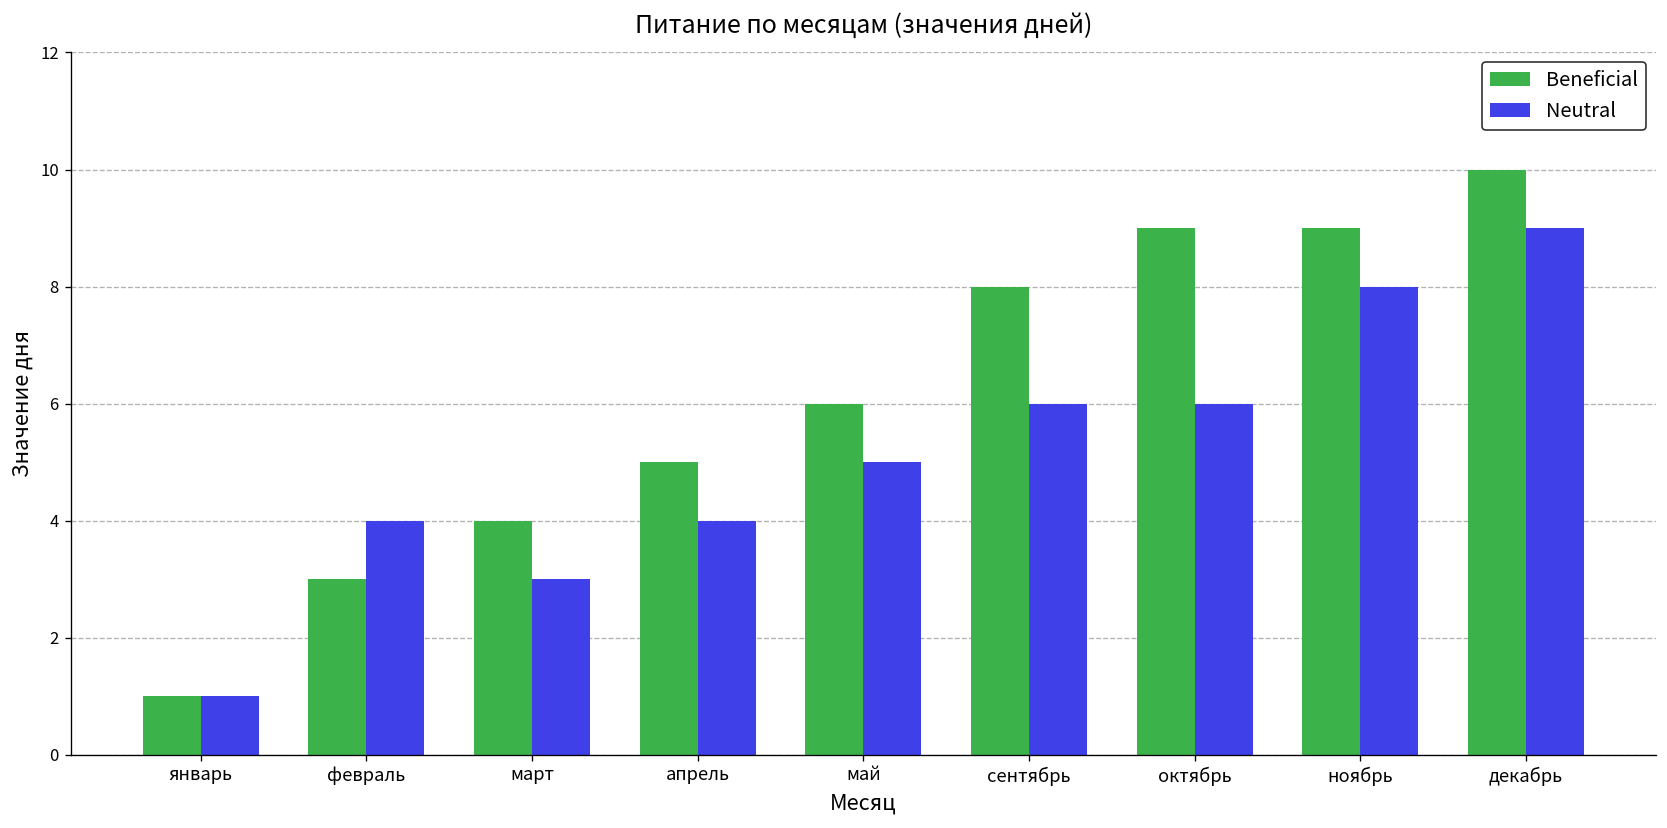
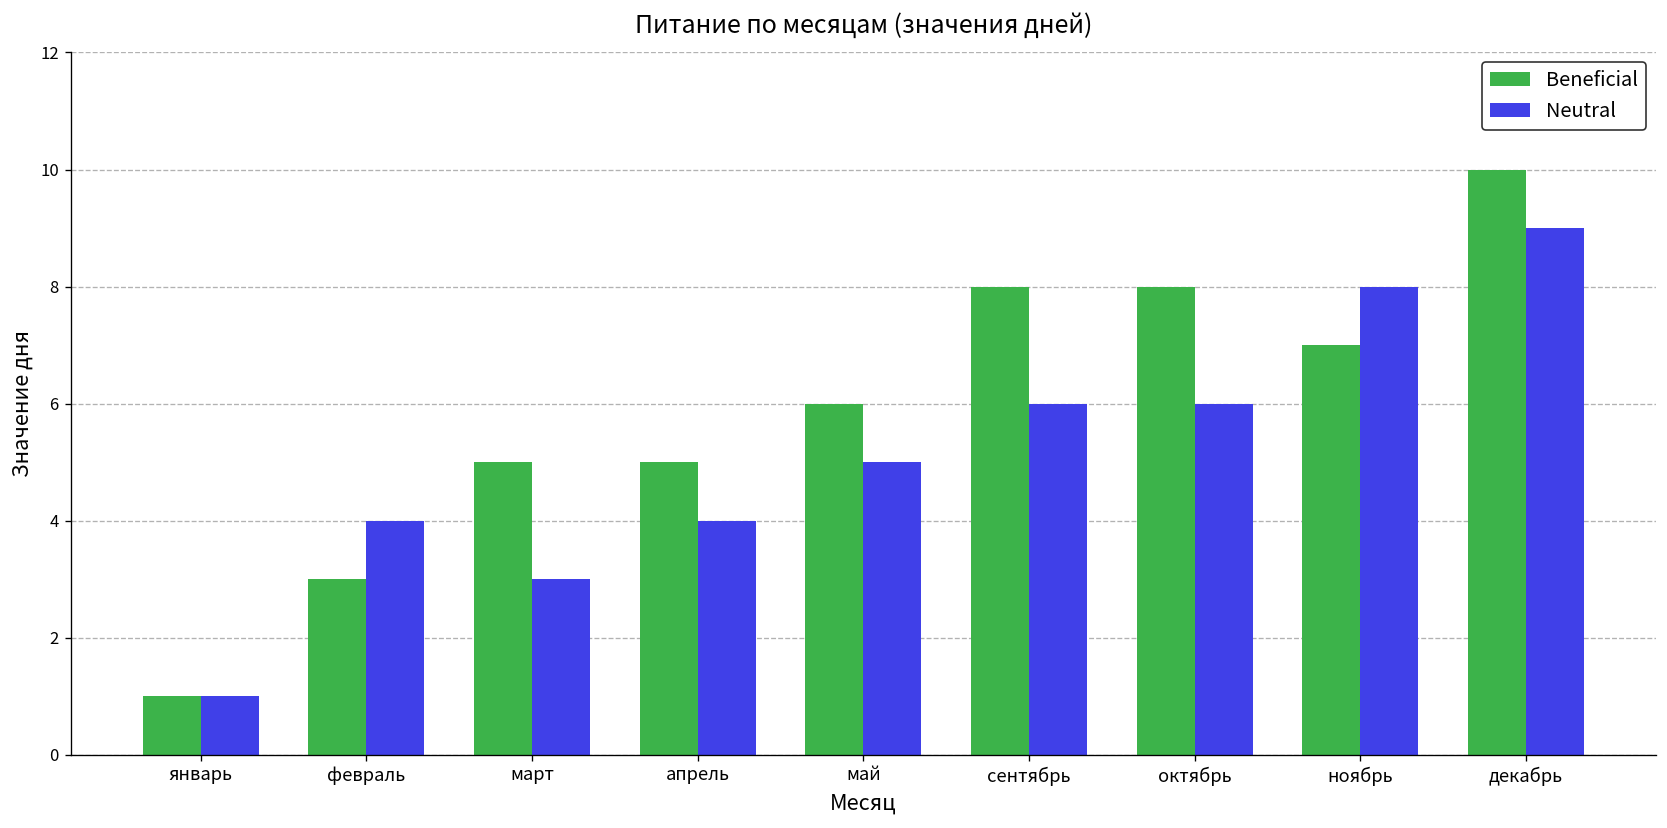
Beneficial, март: 4 -> 5
Beneficial, октябрь: 9 -> 8
Beneficial, ноябрь: 9 -> 7
